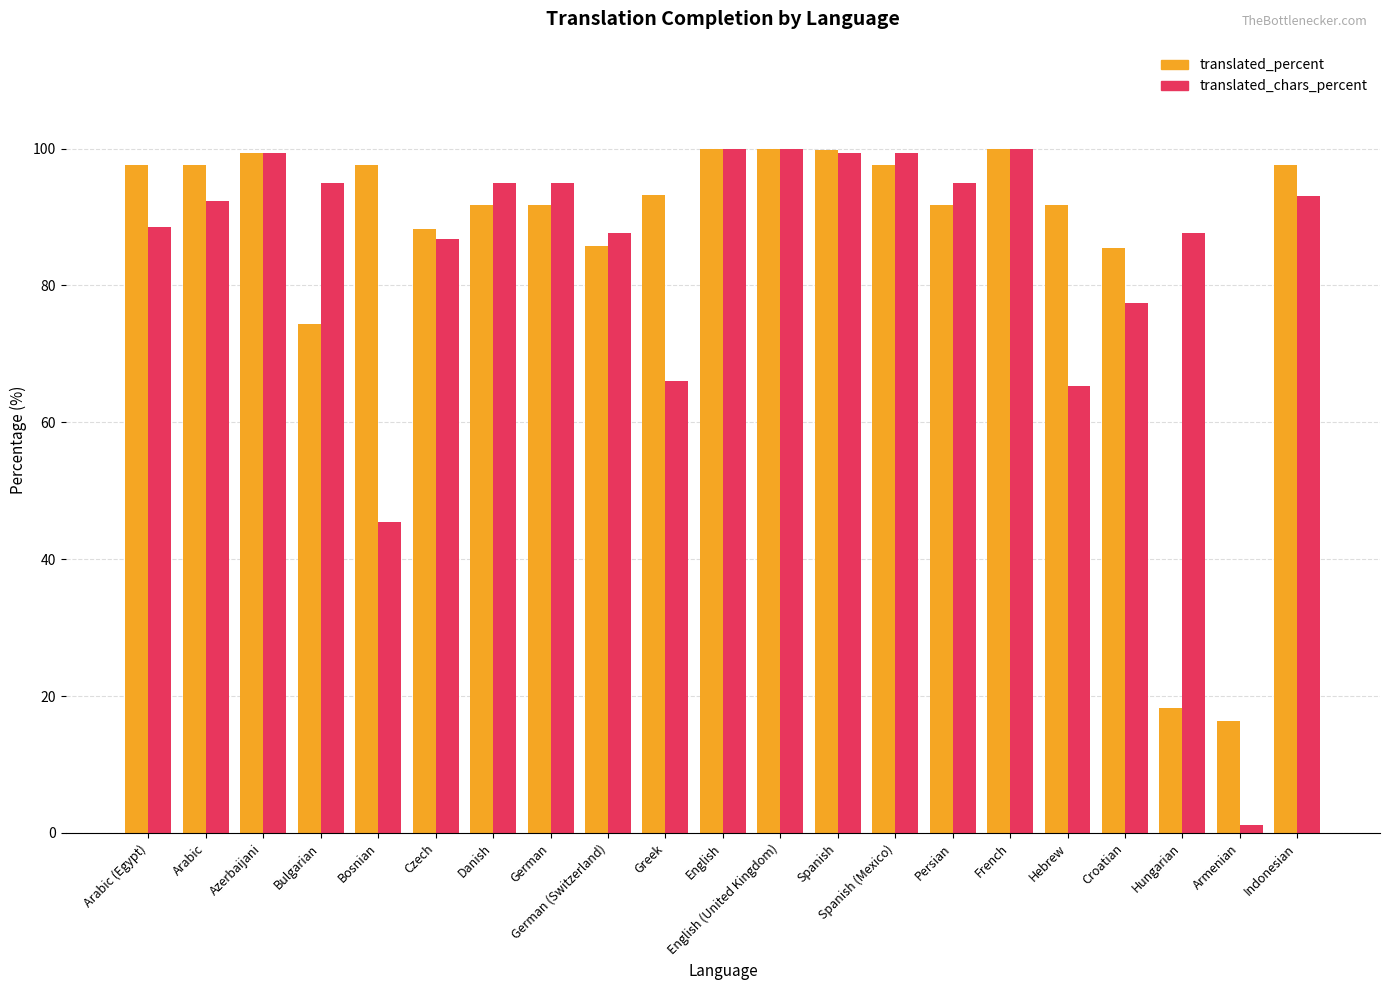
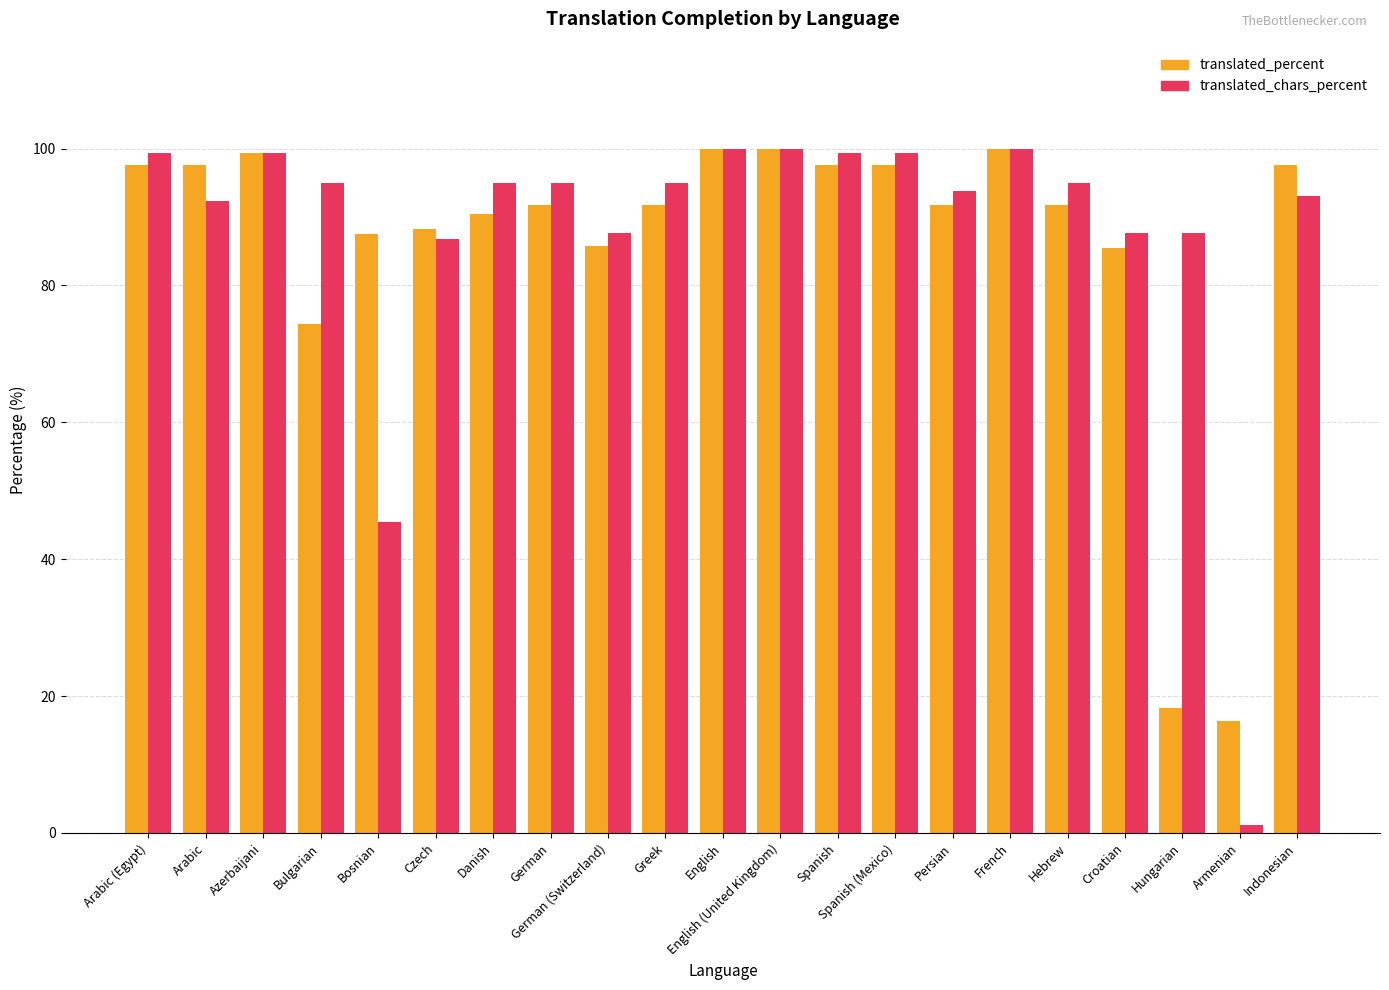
translated_chars_percent, Arabic (Egypt): 89 -> 99
translated_percent, Bosnian: 98 -> 88
translated_percent, Danish: 92 -> 90
translated_percent, Greek: 93 -> 92
translated_chars_percent, Greek: 66 -> 95
translated_percent, Spanish: 100 -> 98
translated_chars_percent, Persian: 95 -> 94
translated_chars_percent, Hebrew: 65 -> 95
translated_chars_percent, Croatian: 78 -> 88
